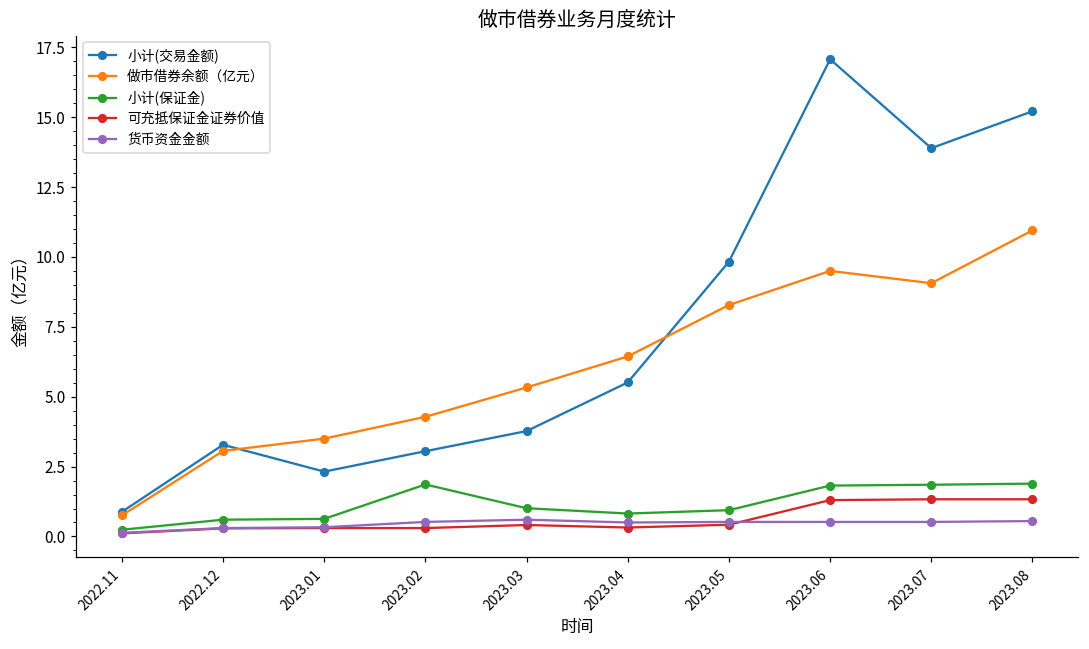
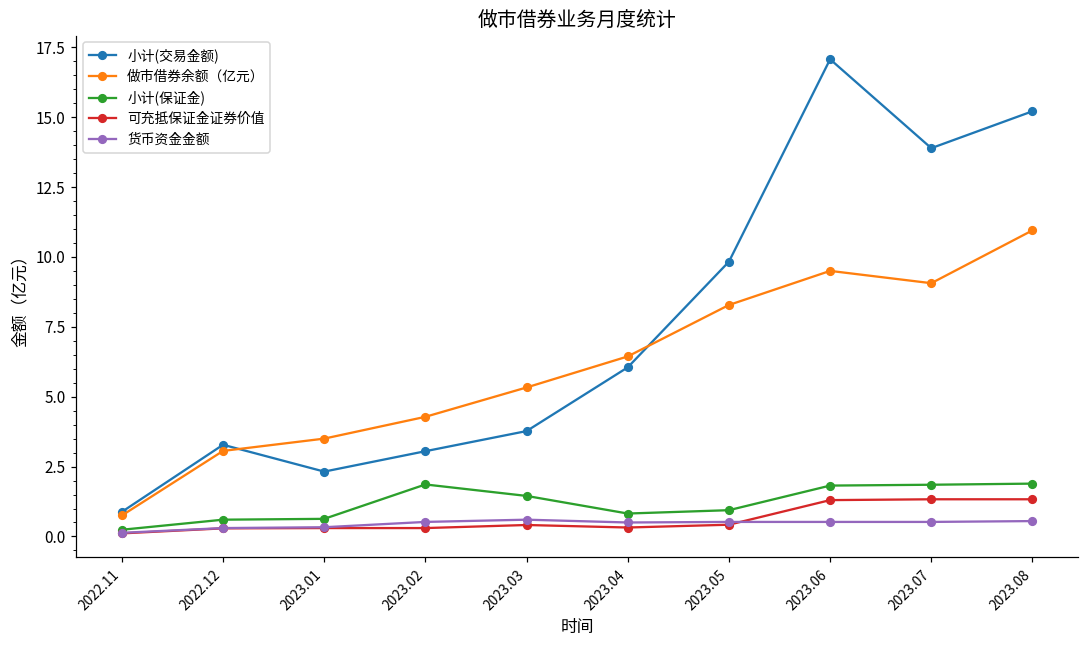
小计(保证金), 2023.03: 1.0 -> 1.5
小计(交易金额), 2023.04: 5.5 -> 6.1
